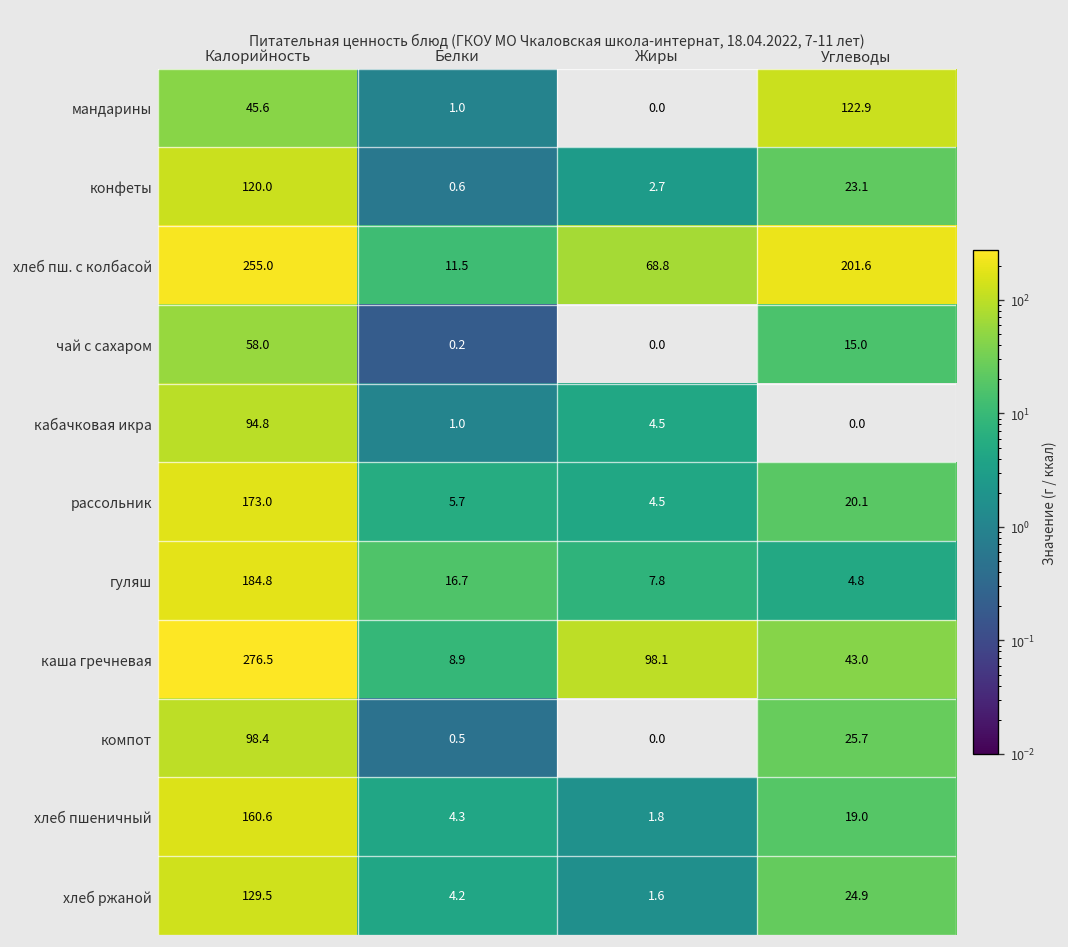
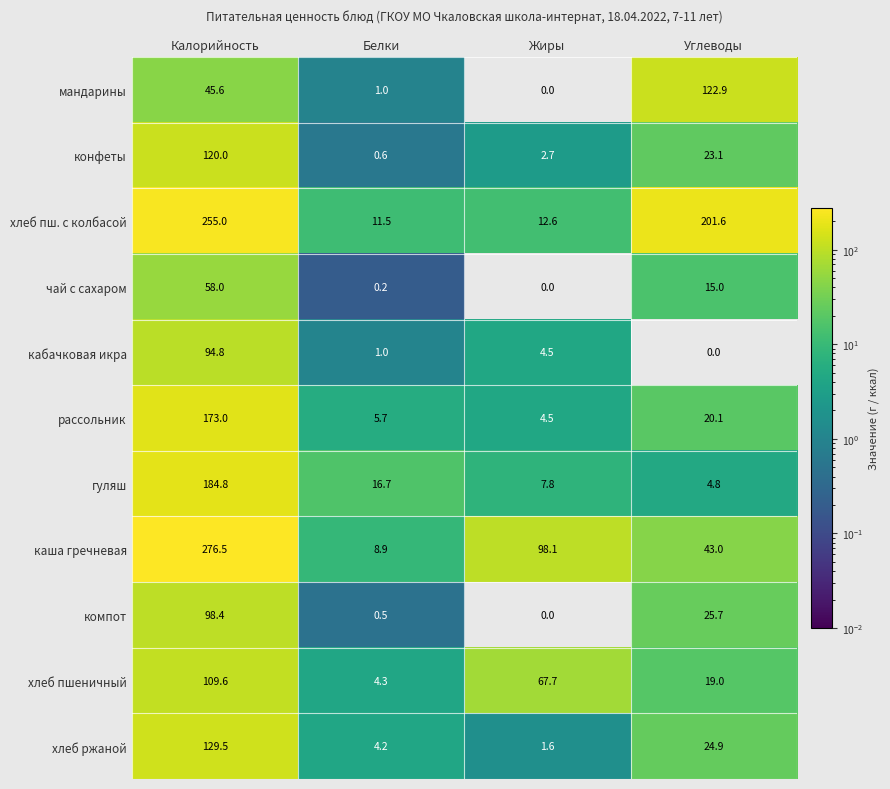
хлеб пш. с колбасой, Жиры: 68.8 -> 12.6
хлеб пшеничный, Калорийность: 160.6 -> 109.6
хлеб пшеничный, Жиры: 1.8 -> 67.7
